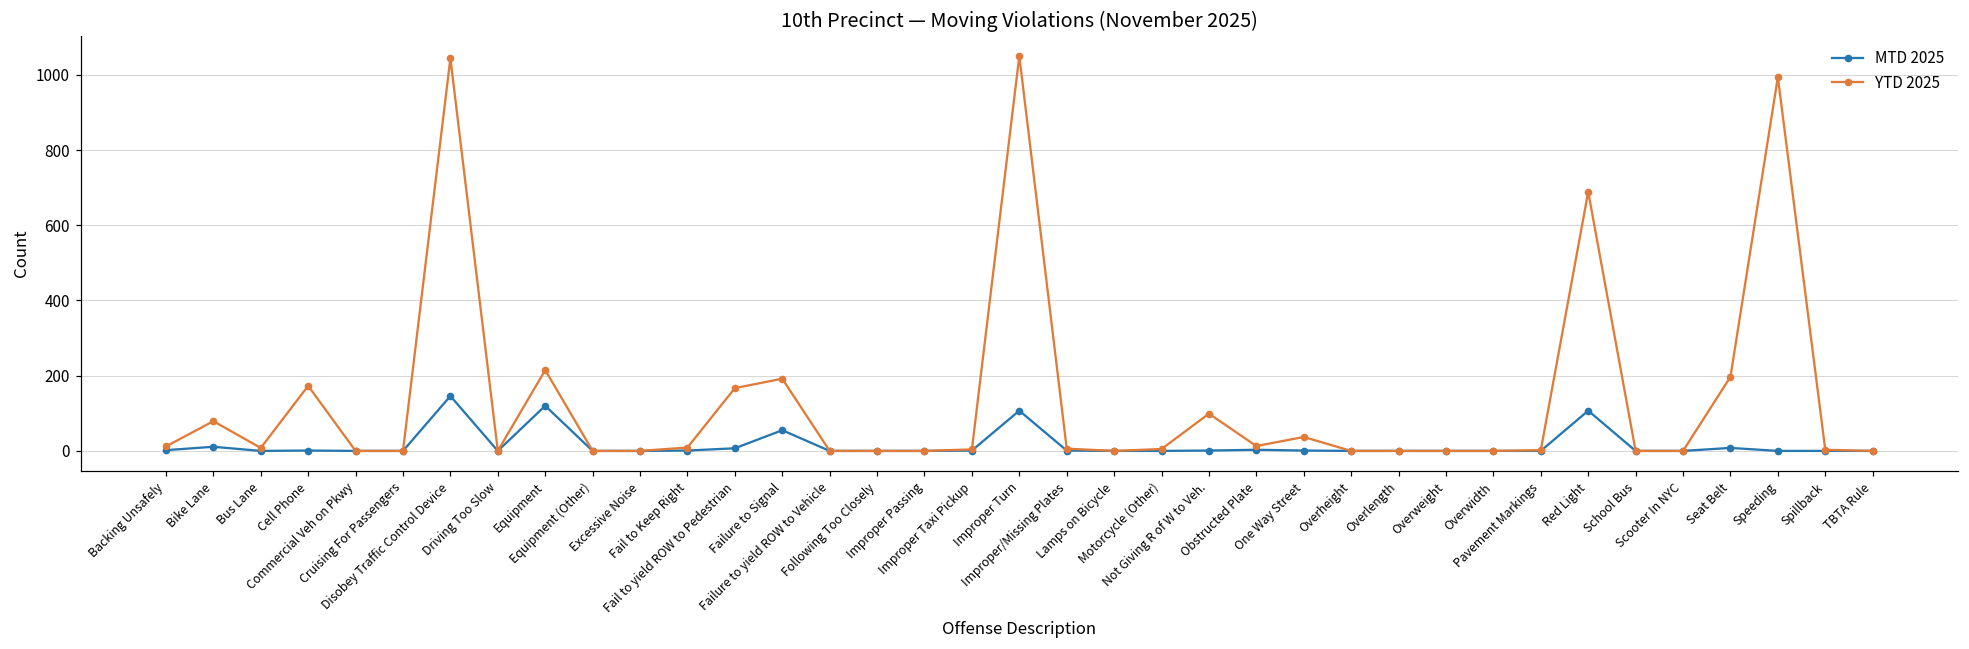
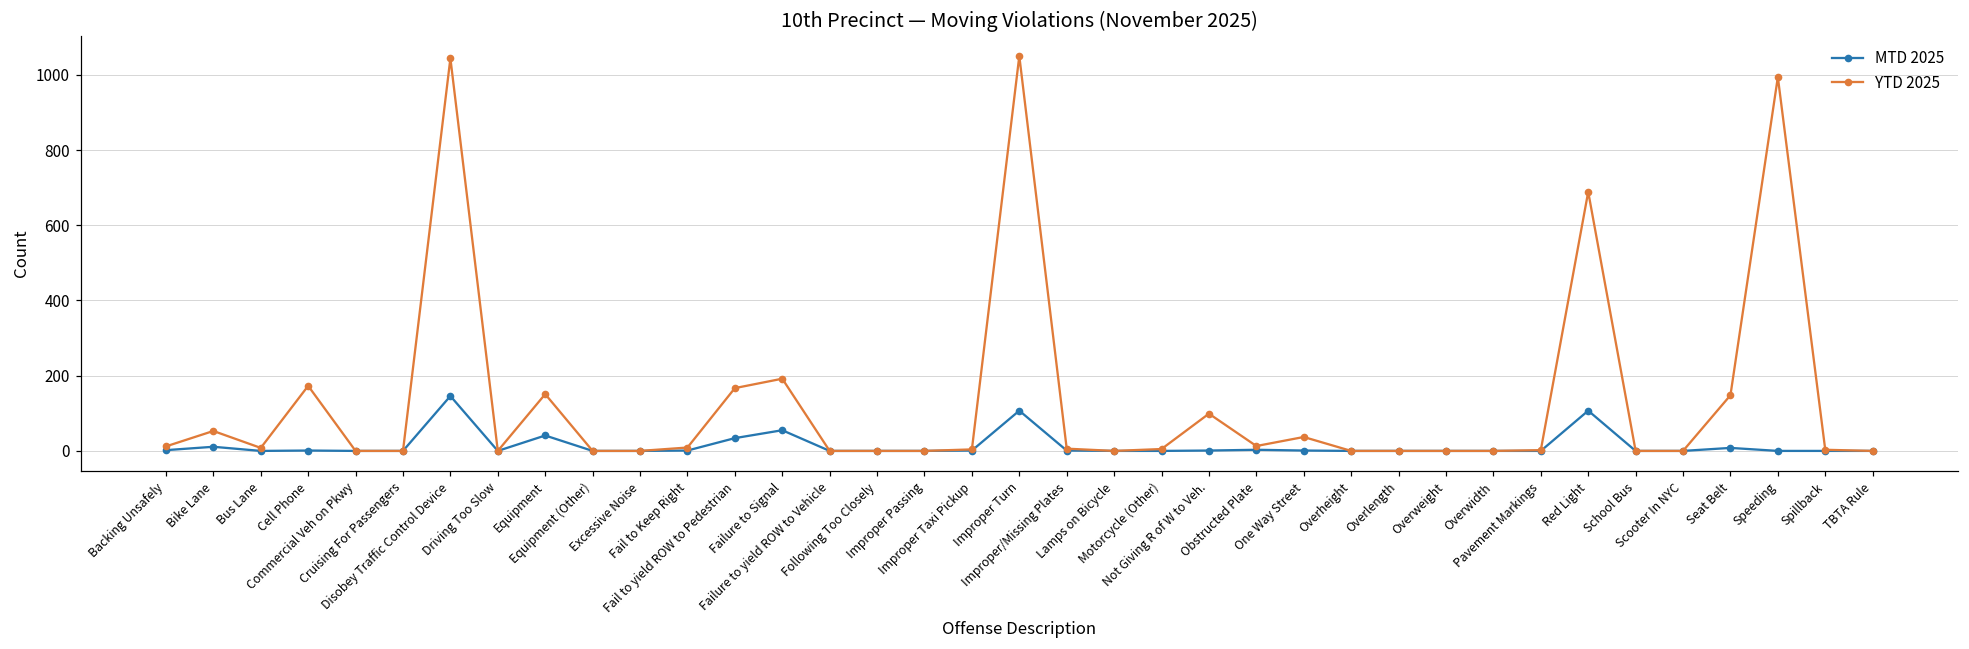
YTD 2025, Bike Lane: 80 -> 50
MTD 2025, Equipment: 120 -> 40
YTD 2025, Equipment: 220 -> 150
MTD 2025, Fail to yield ROW to Pedestrian: 10 -> 30
YTD 2025, Seat Belt: 200 -> 150
